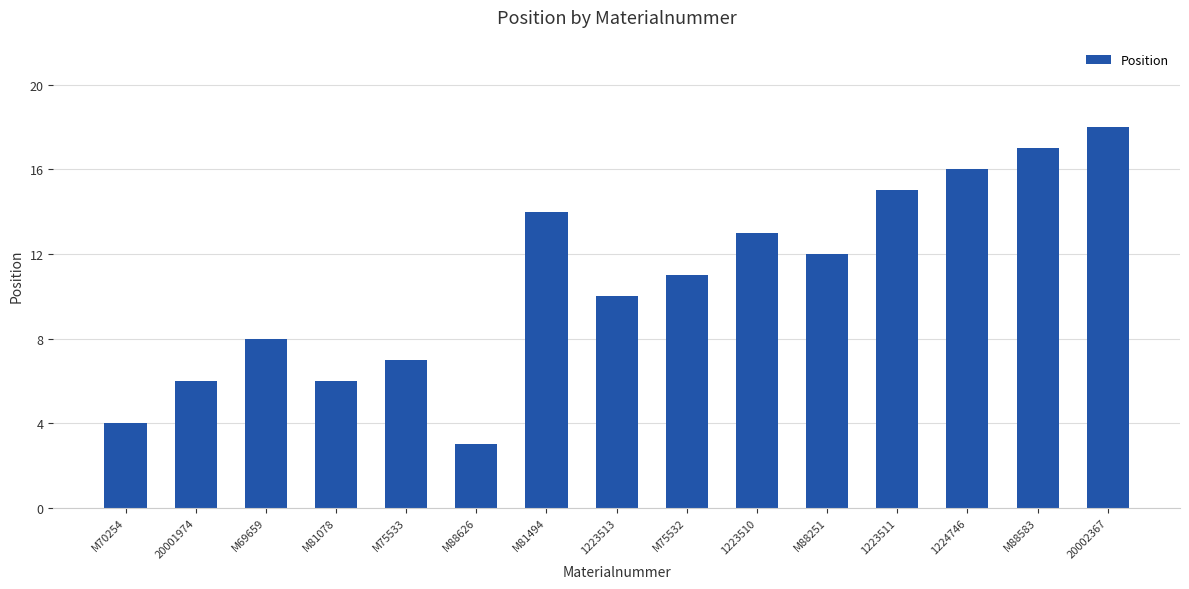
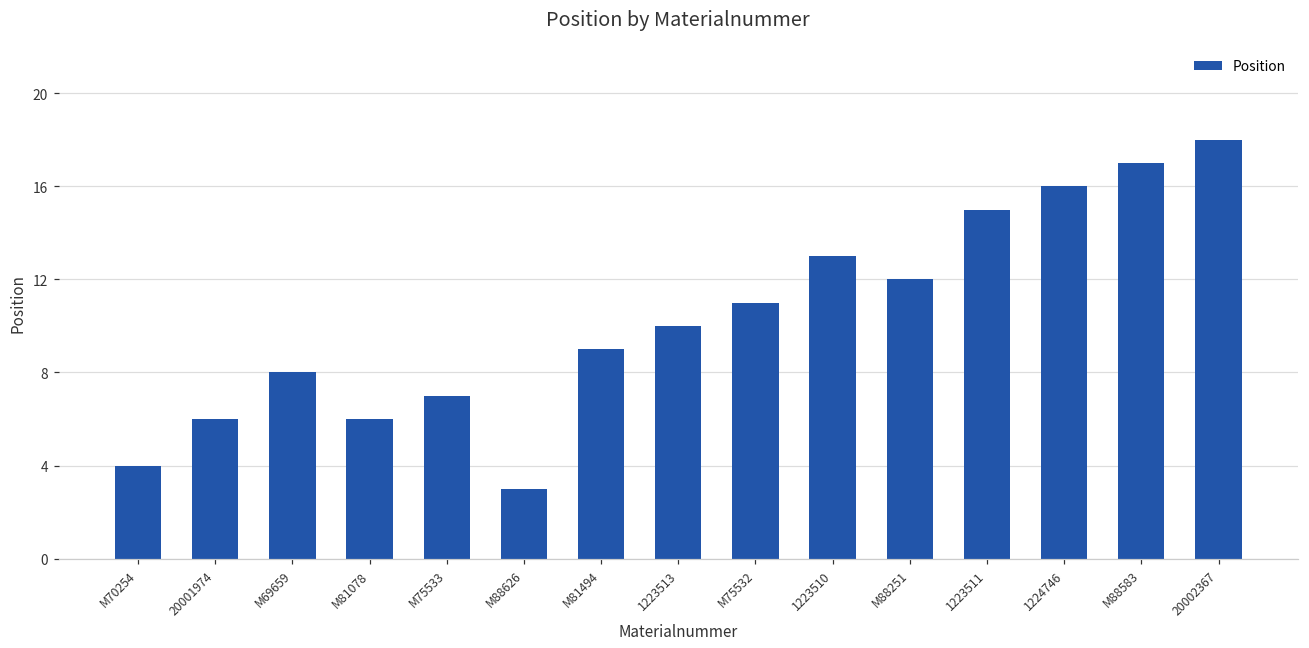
M81494: 14 -> 9
